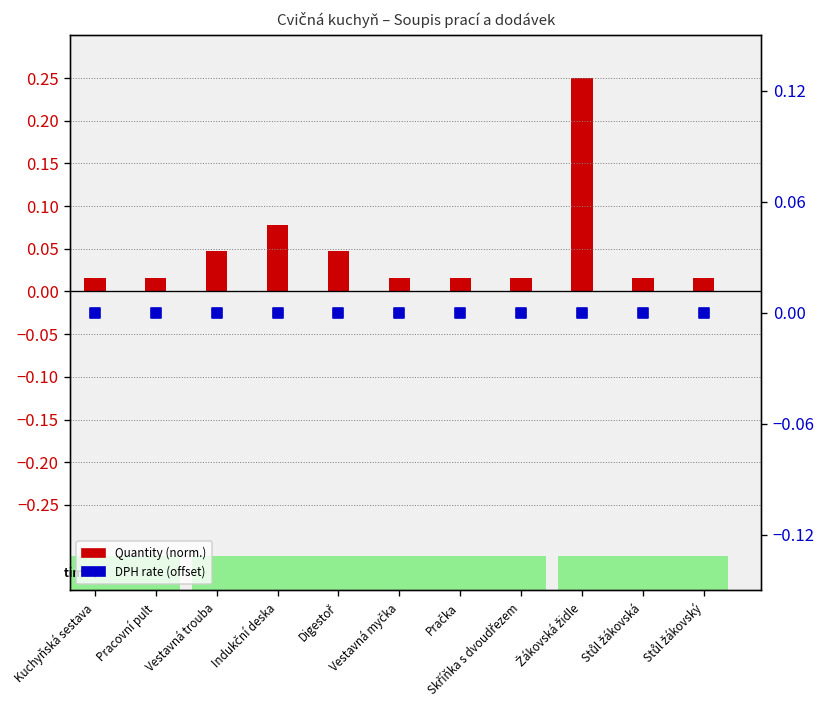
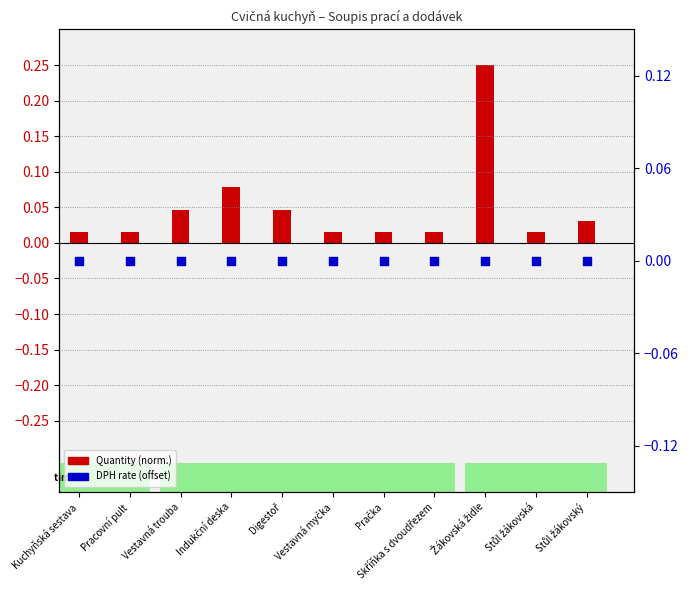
Quantity (norm.), Stůl žákovský: 0.02 -> 0.03
